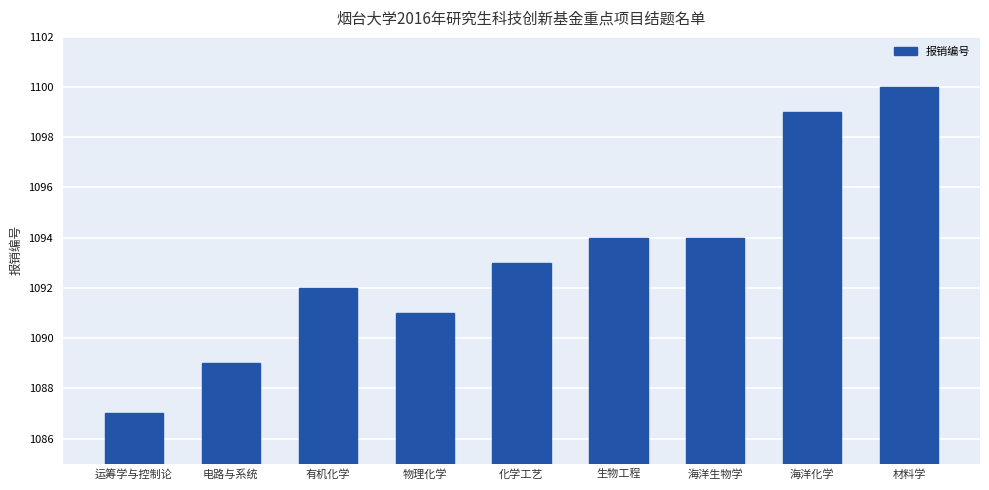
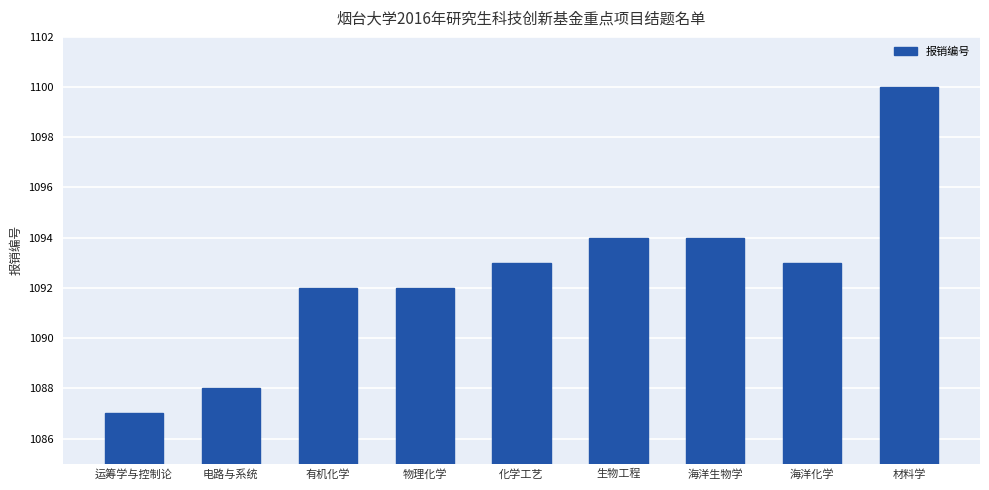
电路与系统: 1089 -> 1088
物理化学: 1091 -> 1092
海洋化学: 1099 -> 1093
